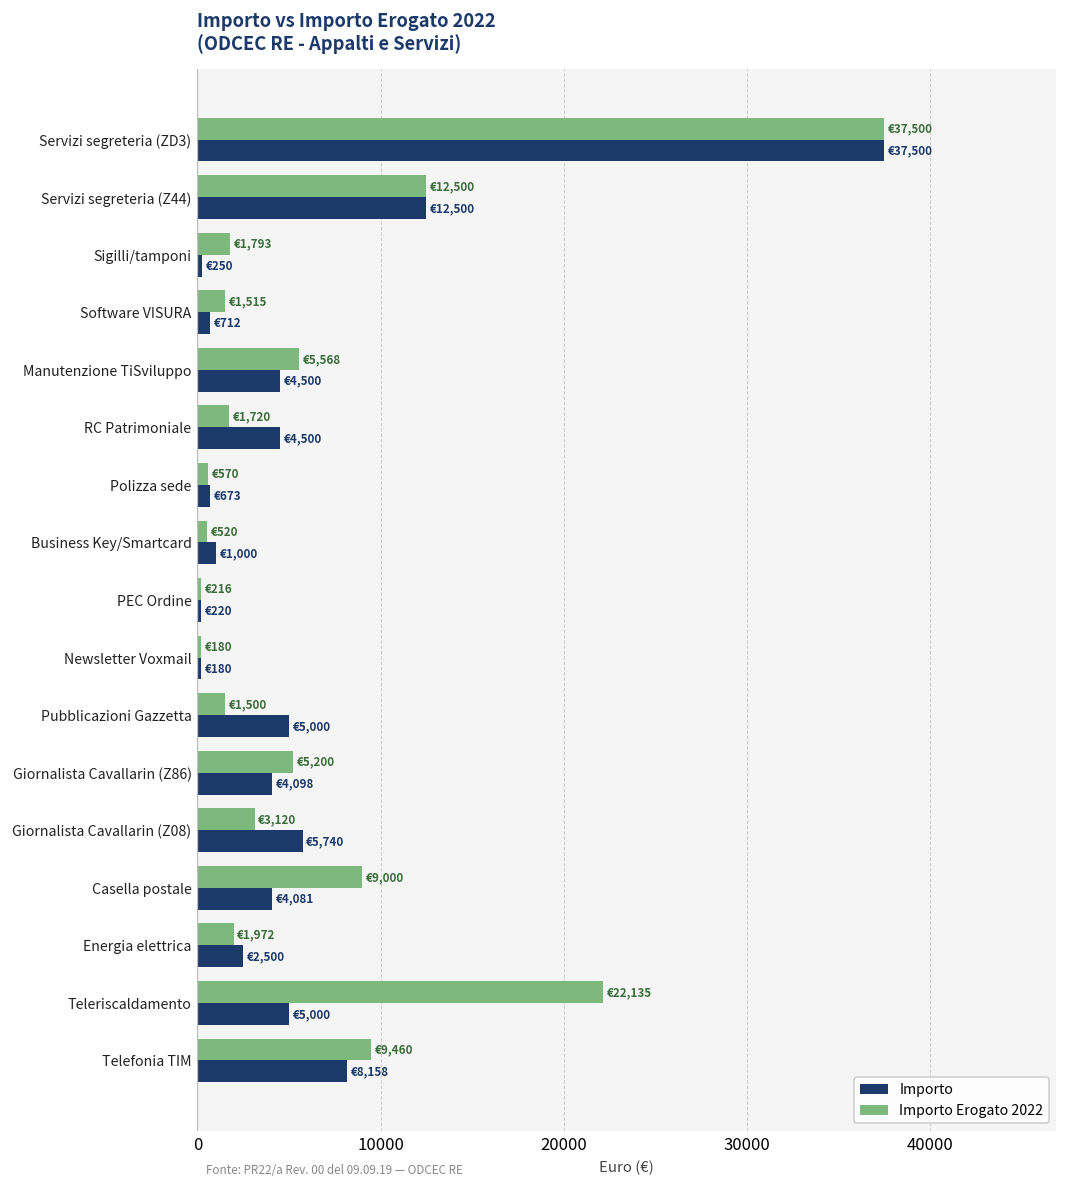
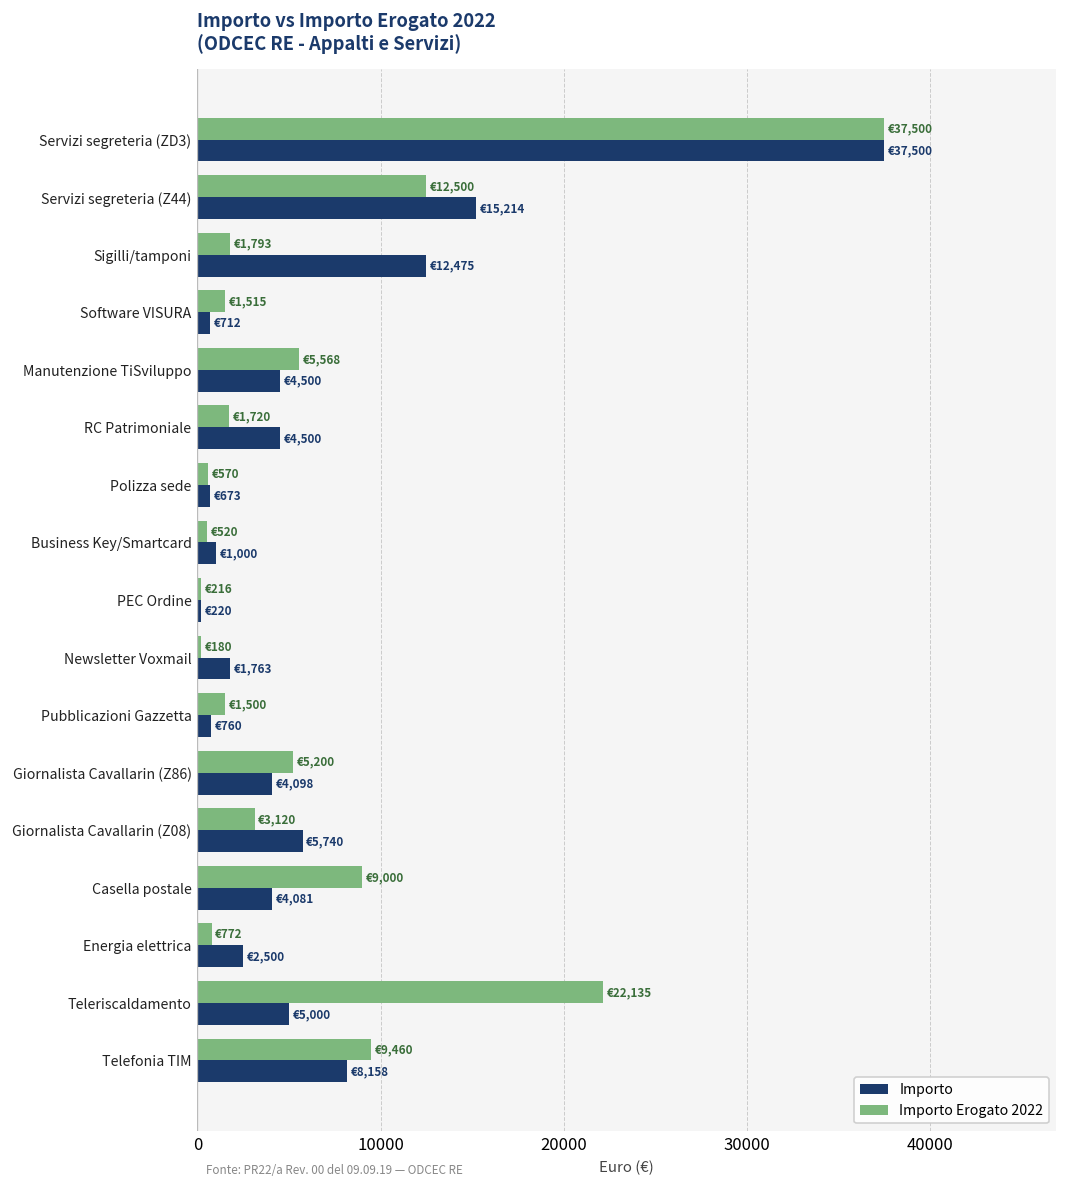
Importo, Servizi segreteria (Z44): €12,500 -> €15,214
Importo, Sigilli/tamponi: €250 -> €12,475
Importo, Newsletter Voxmail: €180 -> €1,763
Importo, Pubblicazioni Gazzetta: €5,000 -> €760
Importo Erogato 2022, Energia elettrica: €1,972 -> €772
